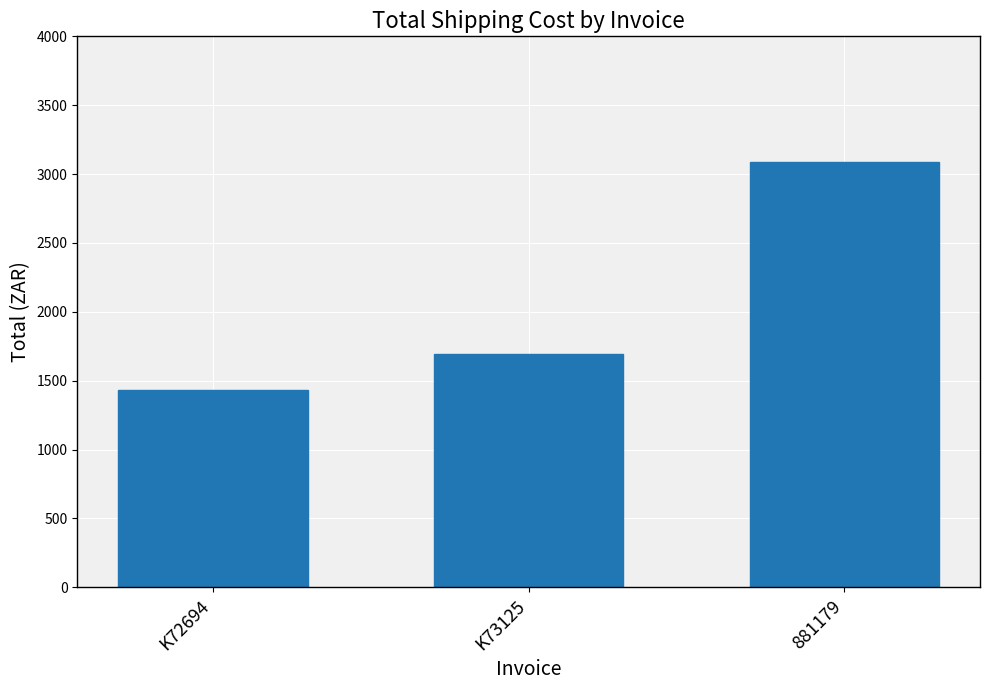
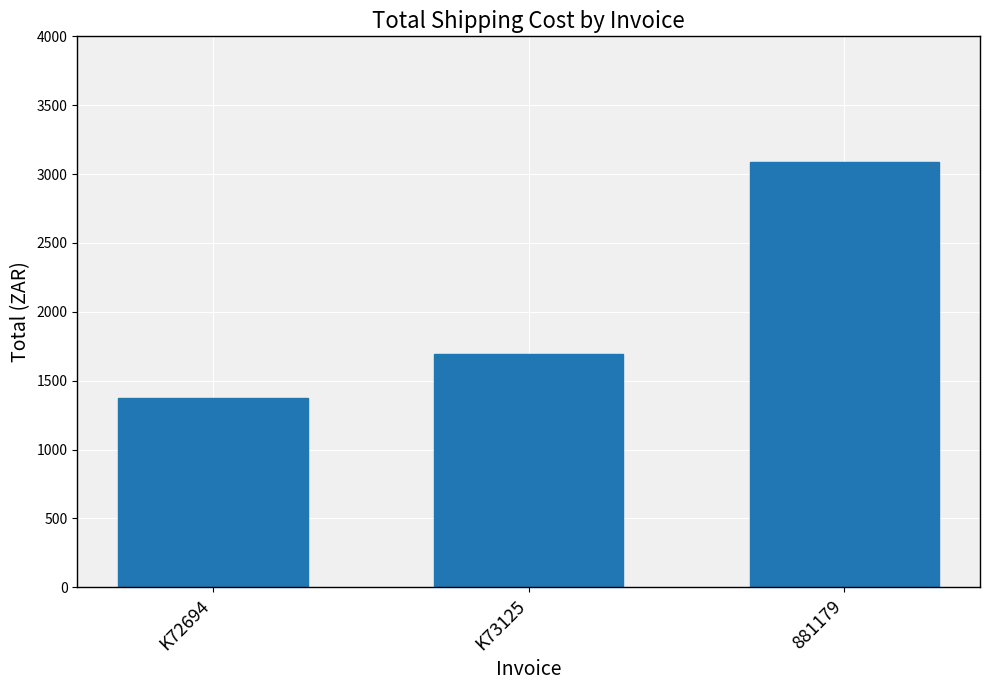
K72694: 1430 -> 1370
